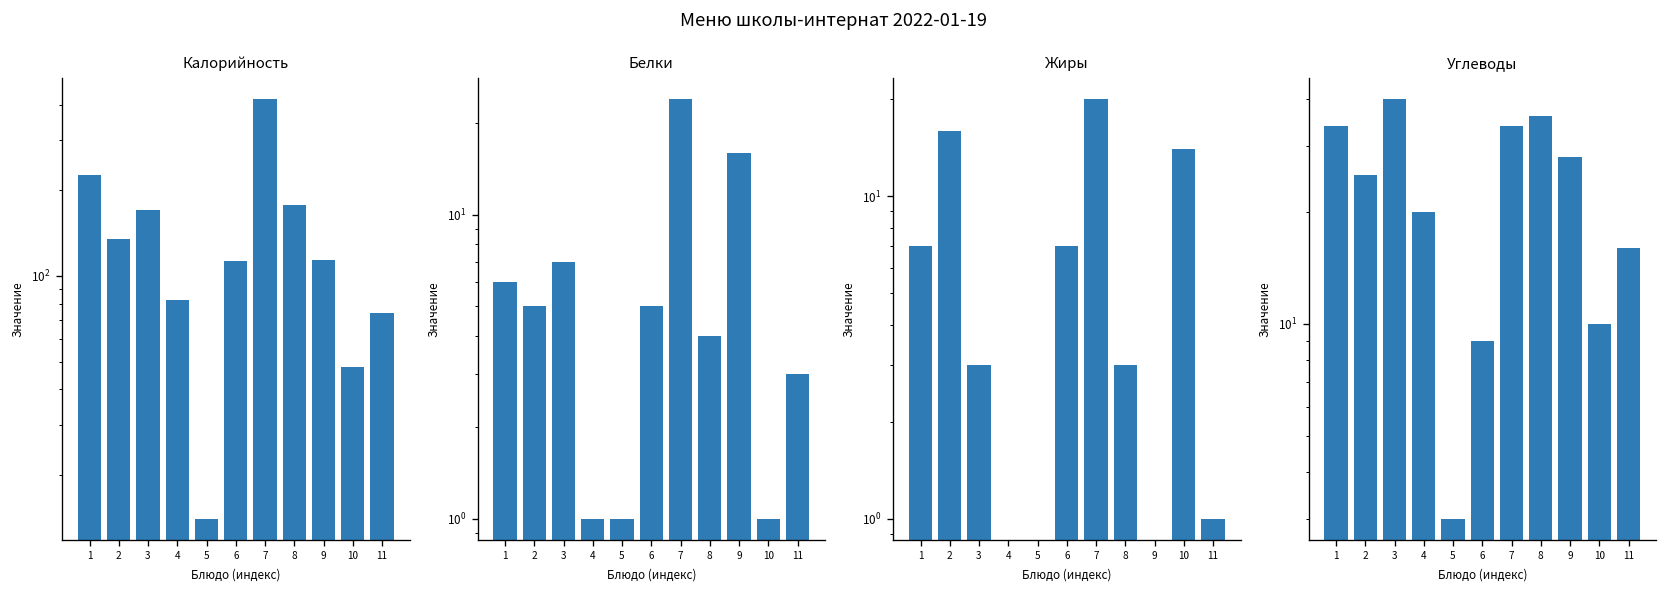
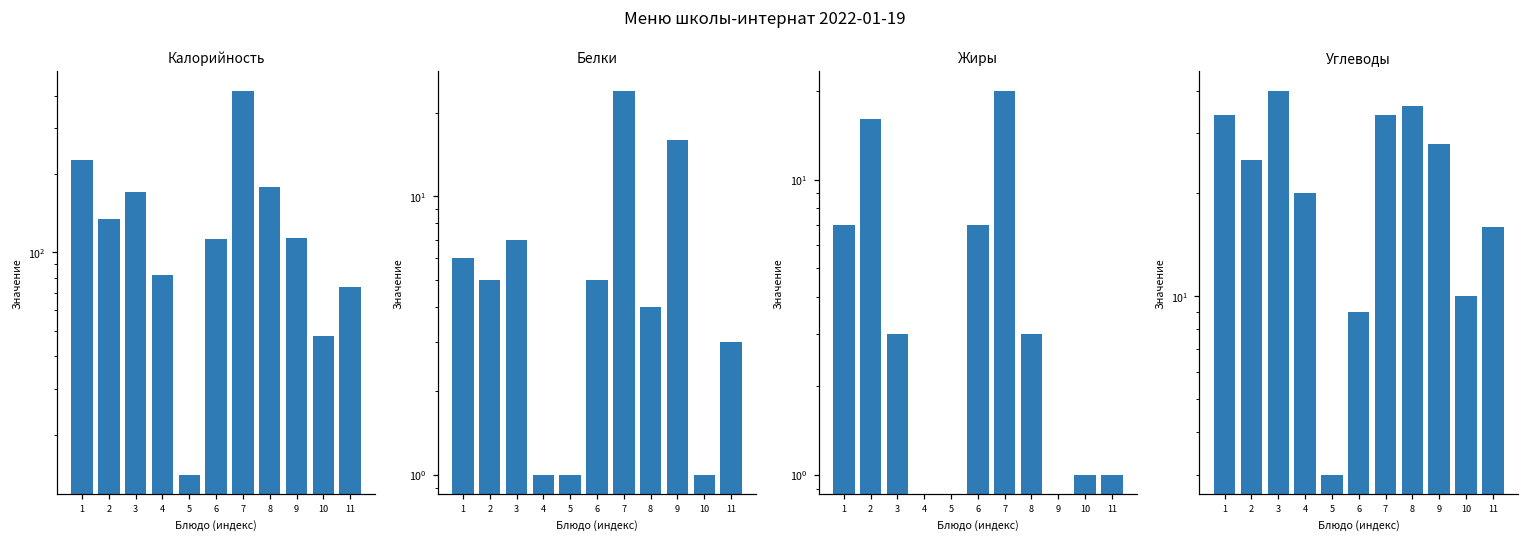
Жиры, 10: 14 -> 1
